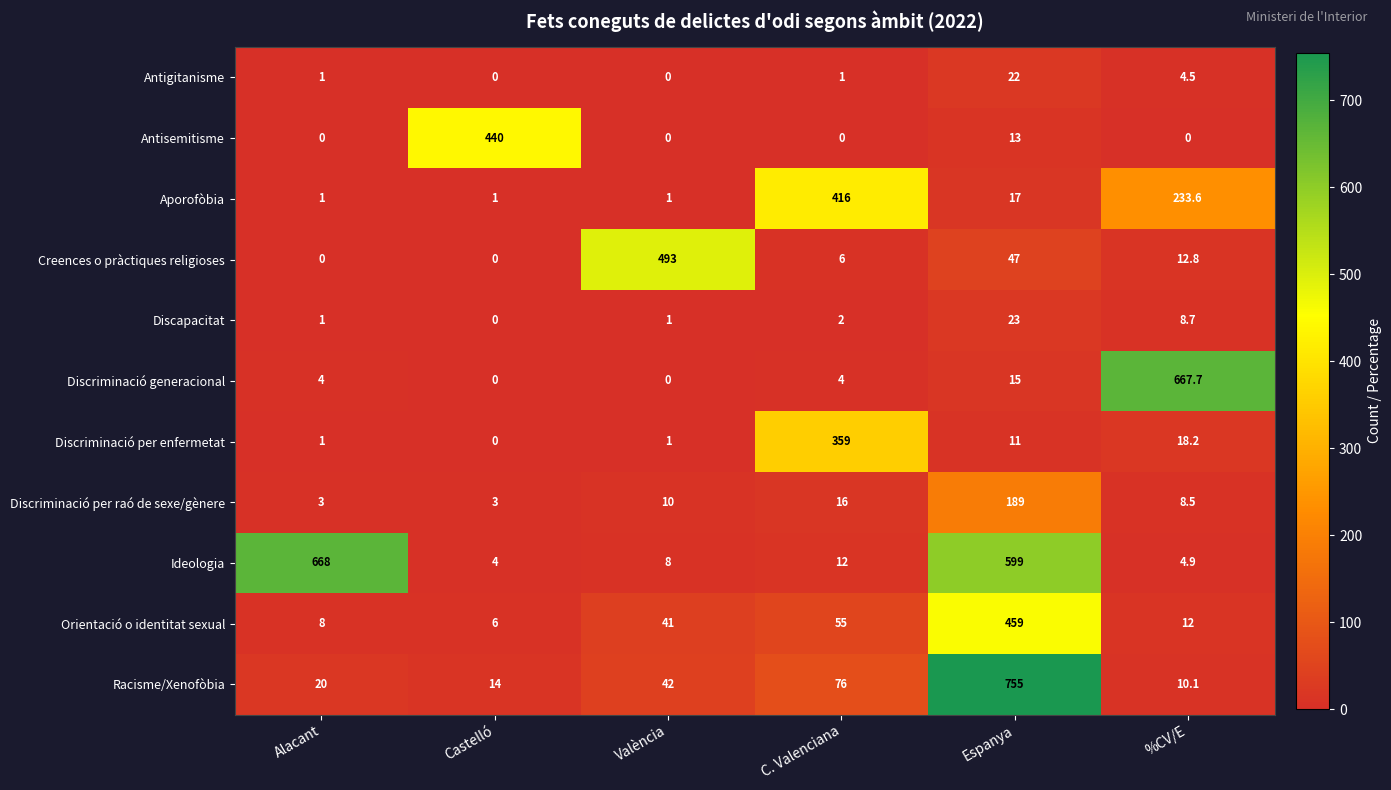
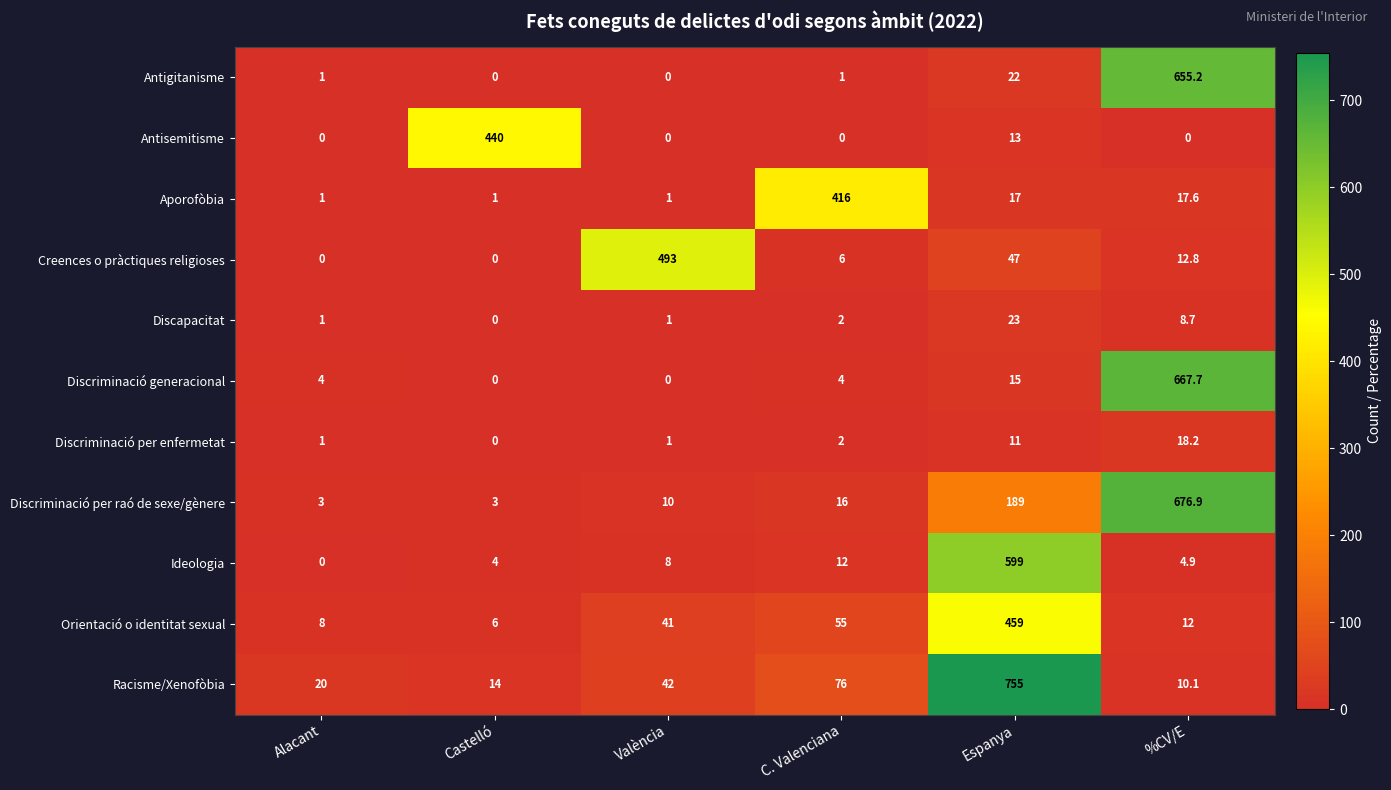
Antigitanisme, %CV/E: 4.5 -> 655.2
Aporofòbia, %CV/E: 233.6 -> 17.6
Discriminació per enfermetat, C. Valenciana: 359 -> 2
Discriminació per raó de sexe/gènere, %CV/E: 8.5 -> 676.9
Ideologia, Alacant: 668 -> 0
